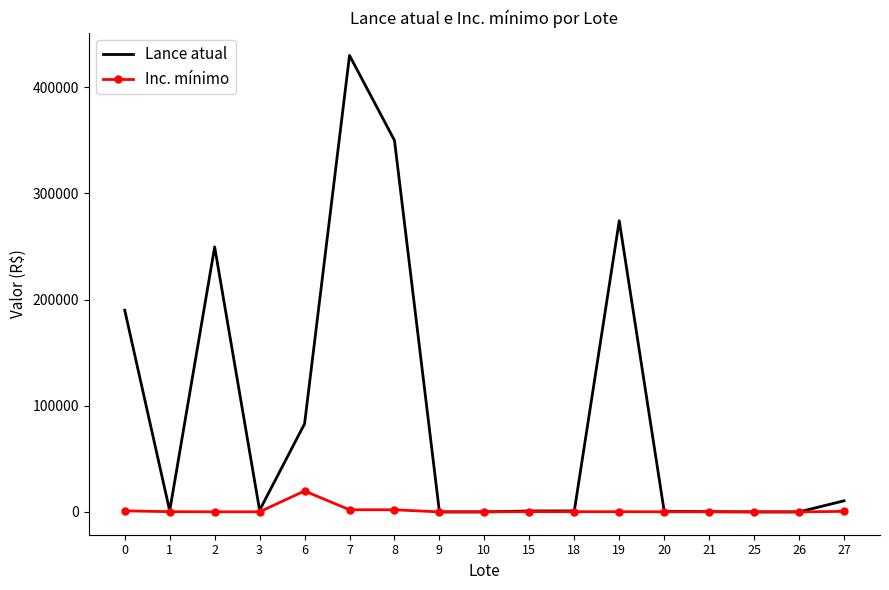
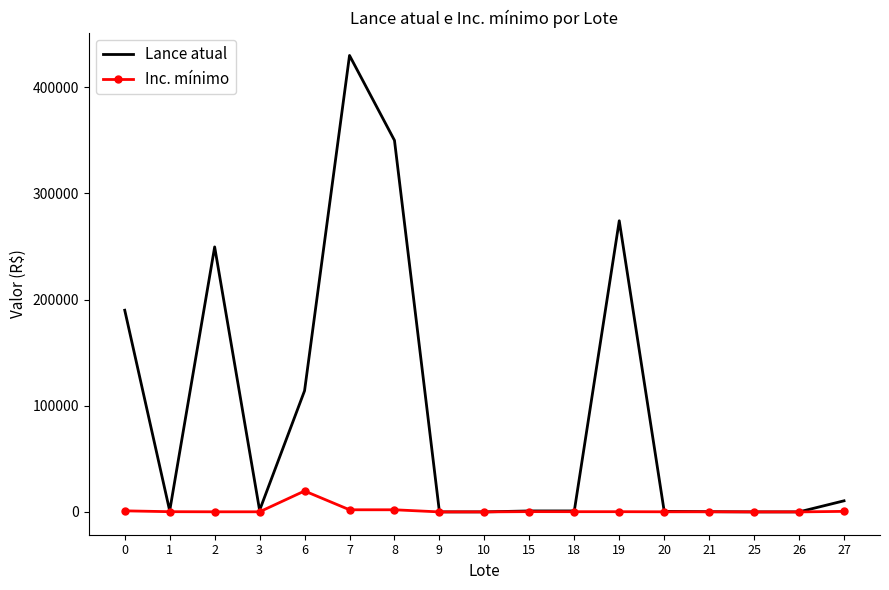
Lance atual, 6: 83000 -> 114000
